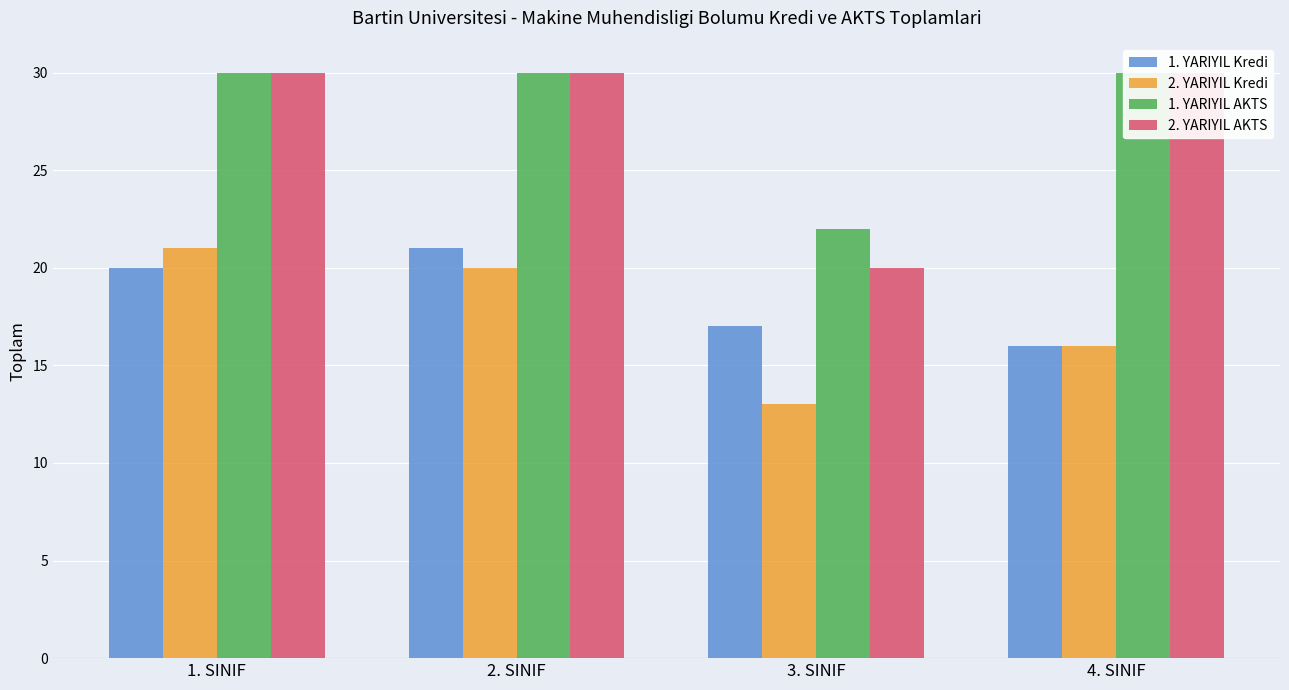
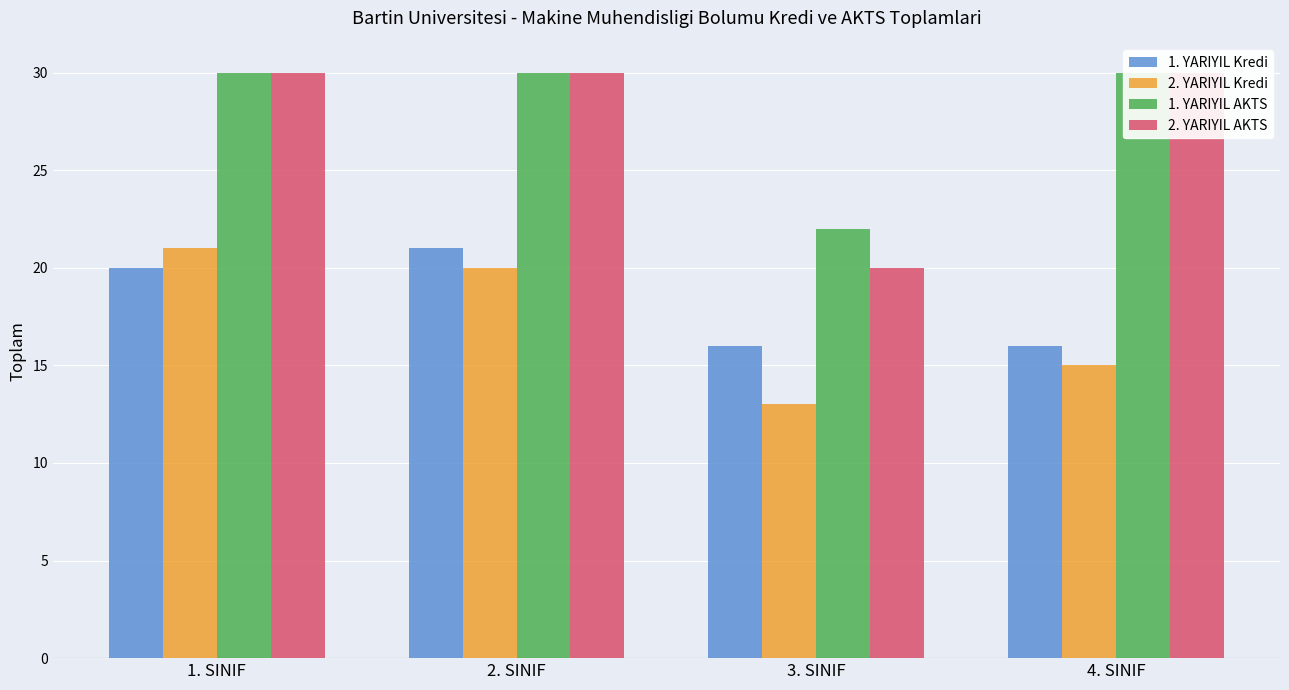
1. YARIYIL Kredi, 3. SINIF: 17 -> 16
2. YARIYIL Kredi, 4. SINIF: 16 -> 15
